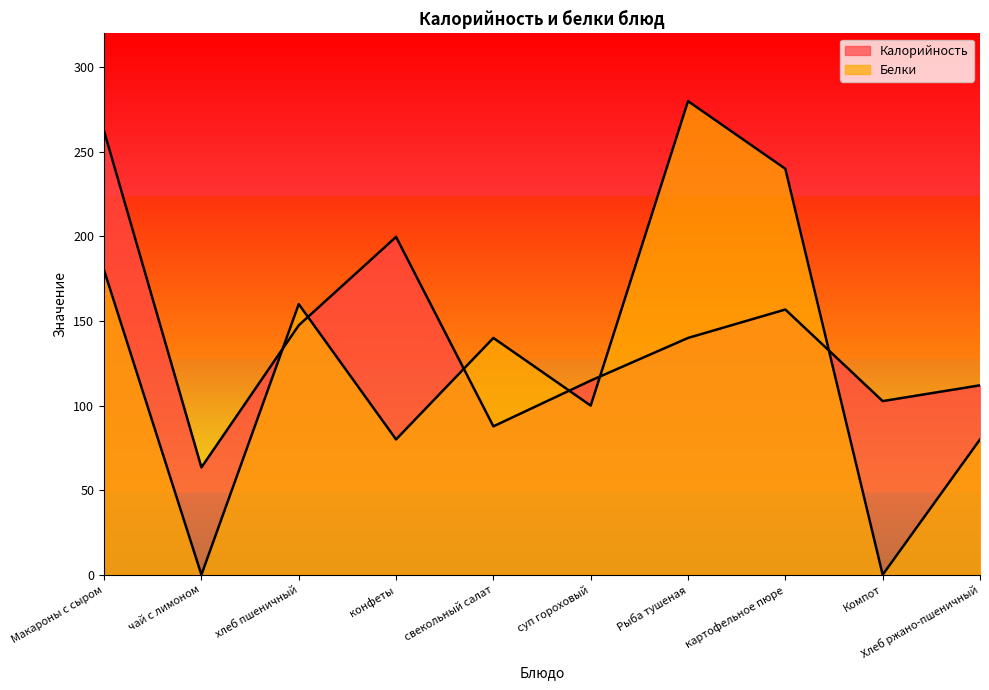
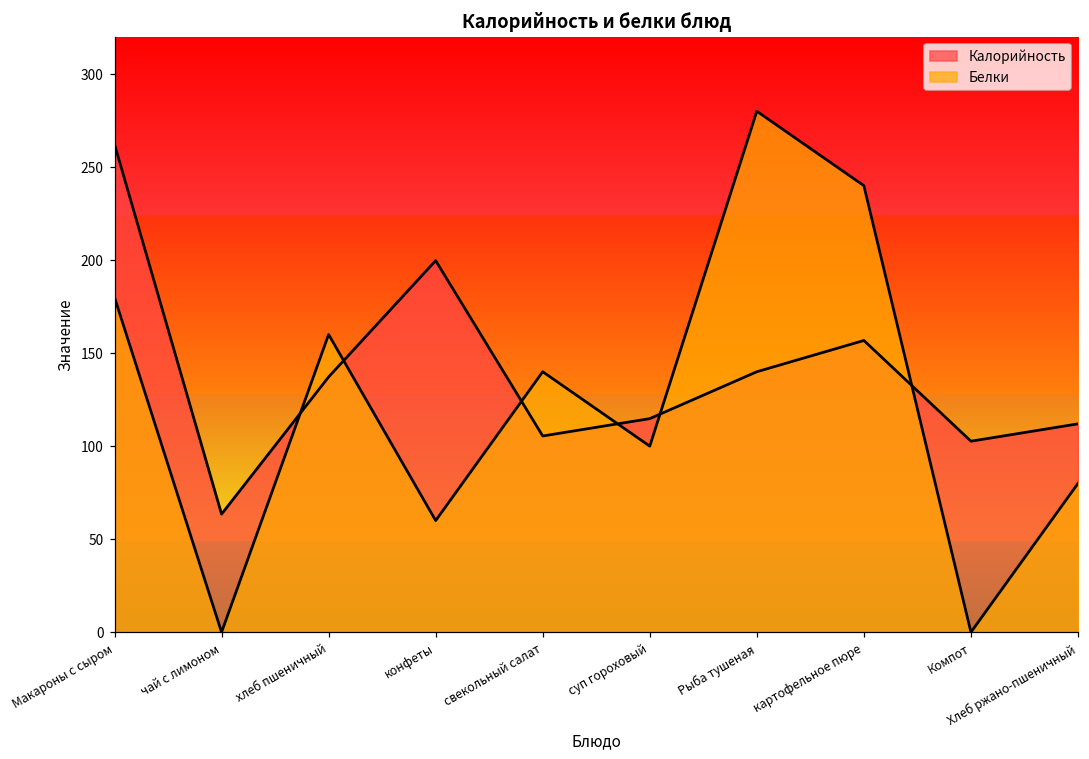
Калорийность, хлеб пшеничный: 147 -> 137
Белки, конфеты: 80 -> 60
Калорийность, свекольный салат: 88 -> 105
